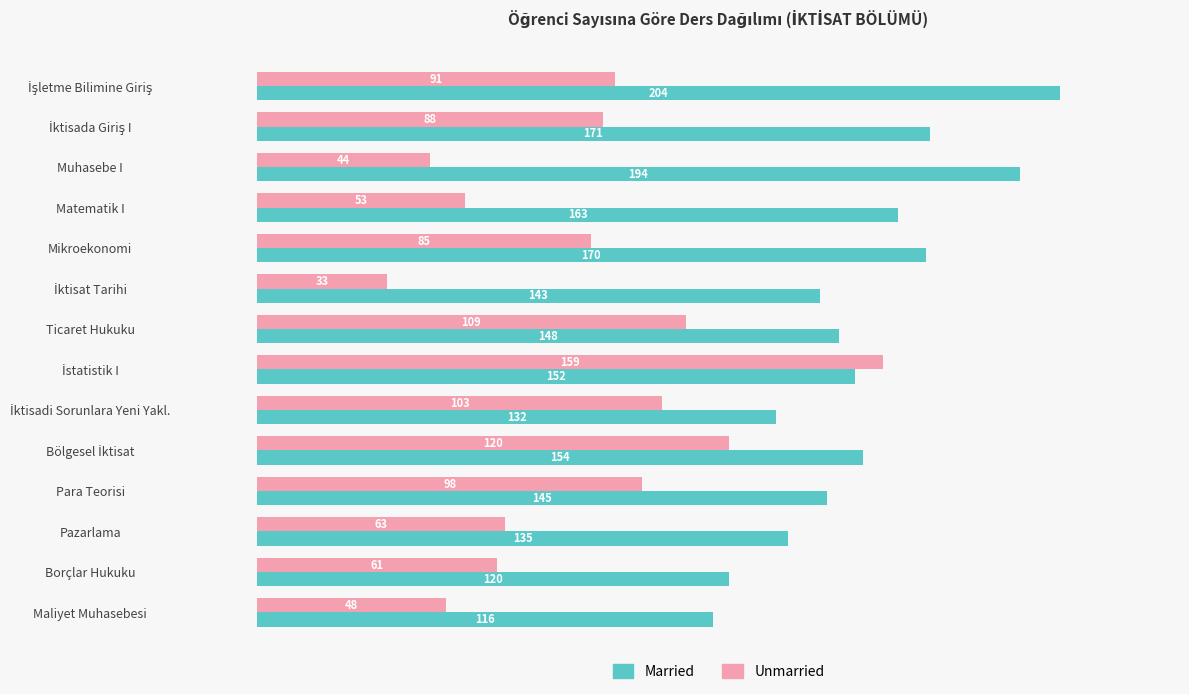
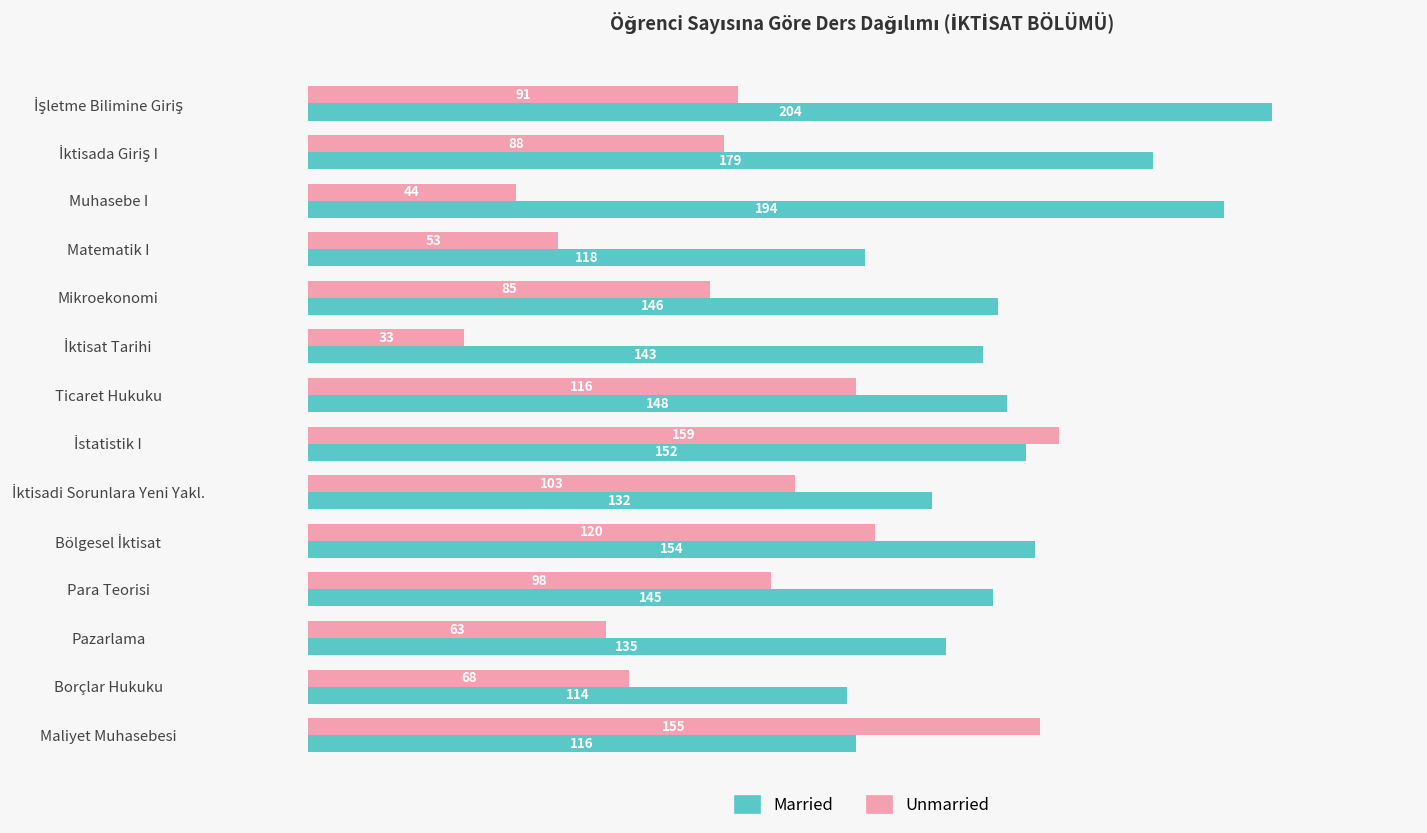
Married, İktisada Giriş I: 171 -> 179
Married, Matematik I: 163 -> 118
Married, Mikroekonomi: 170 -> 146
Unmarried, Ticaret Hukuku: 109 -> 116
Unmarried, Borçlar Hukuku: 61 -> 68
Married, Borçlar Hukuku: 120 -> 114
Unmarried, Maliyet Muhasebesi: 48 -> 155
